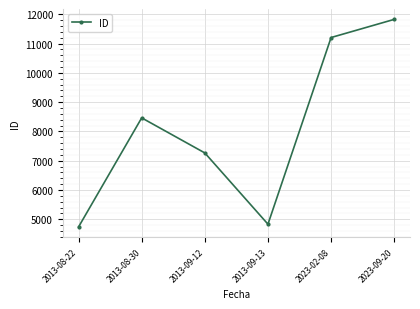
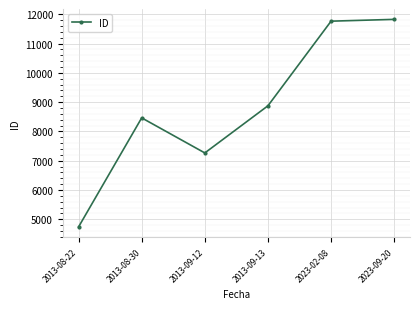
2013-09-13: 4800 -> 8900
2023-02-08: 11200 -> 11800
